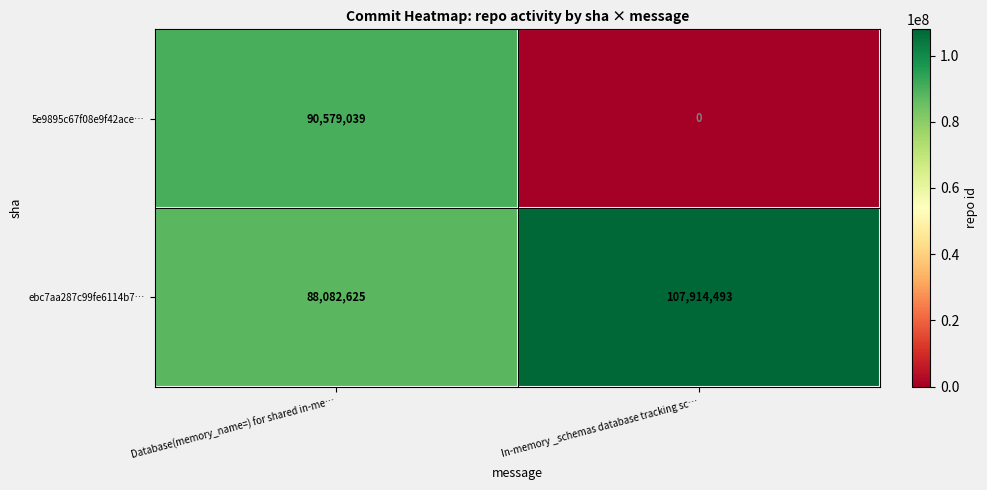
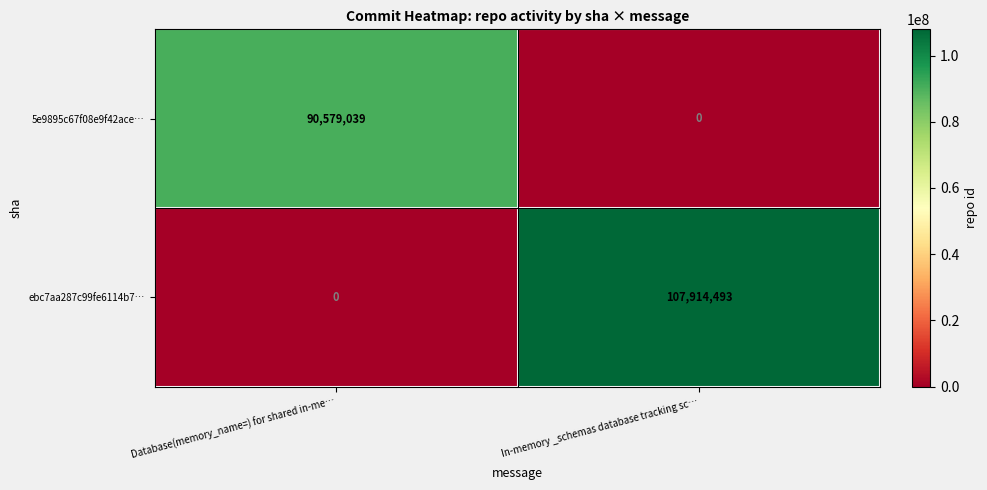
ebc7aa287c99fe6114b7…, Database(memory_name=) for shared in-me…: 88,082,625 -> 0
